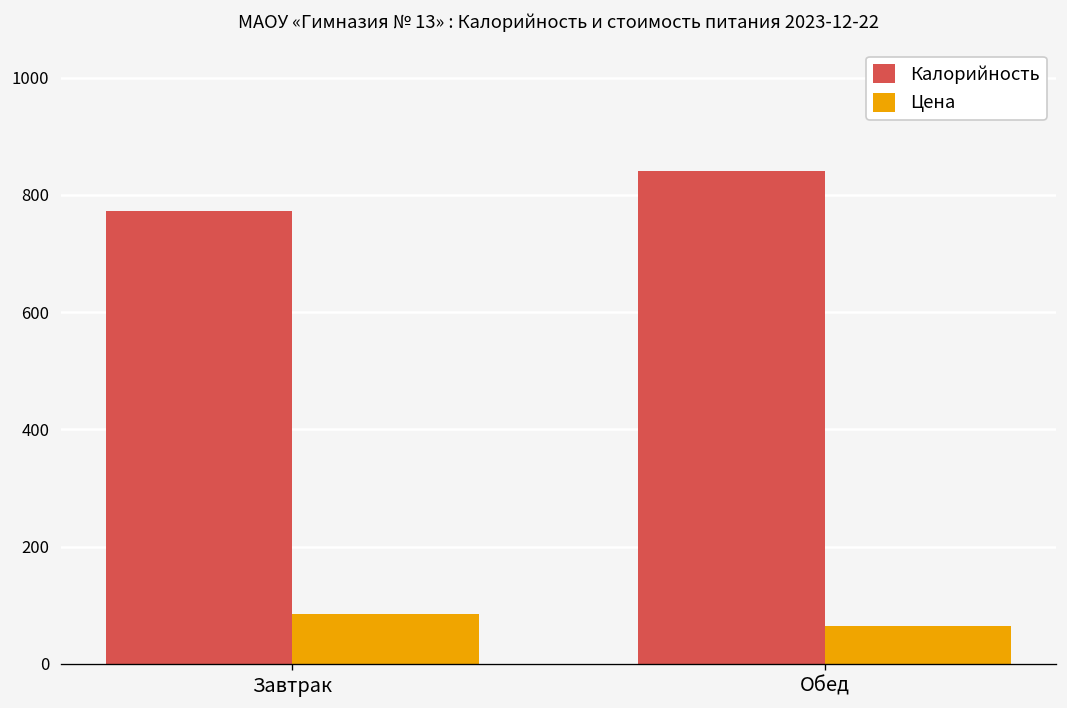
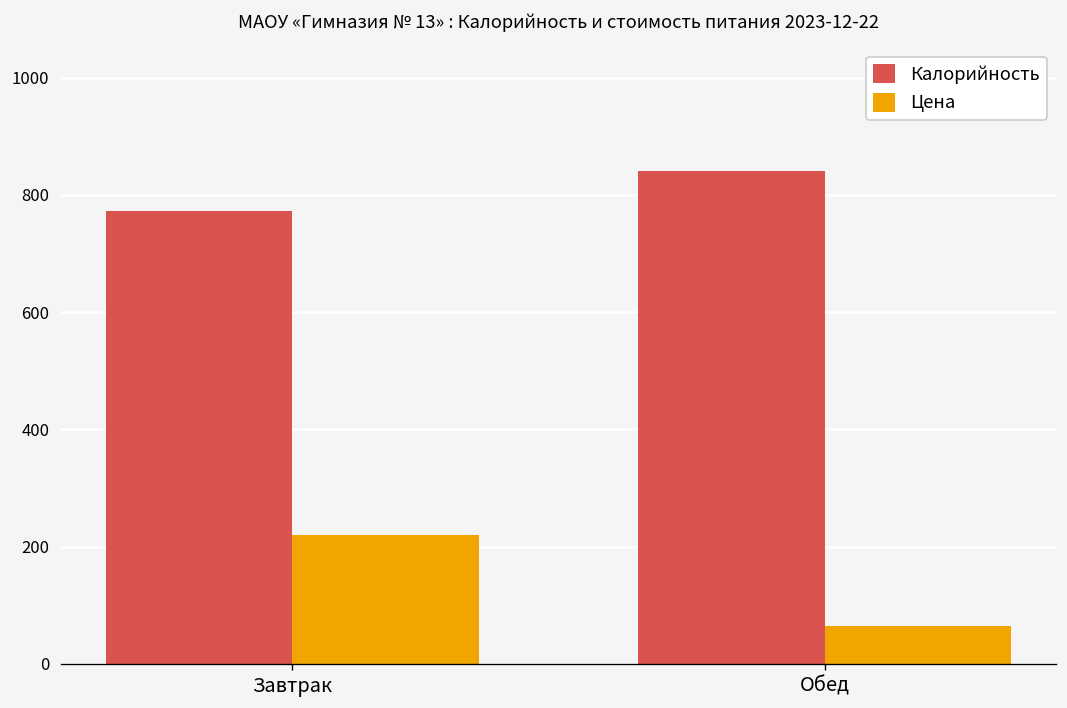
Цена, Завтрак: 90 -> 220
